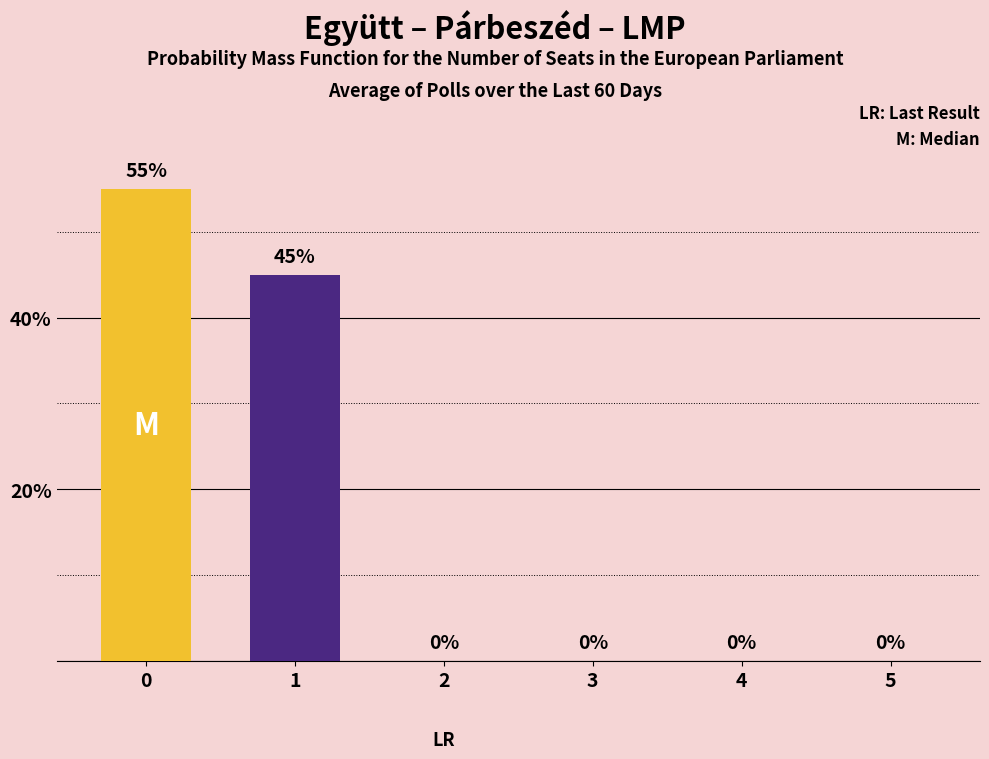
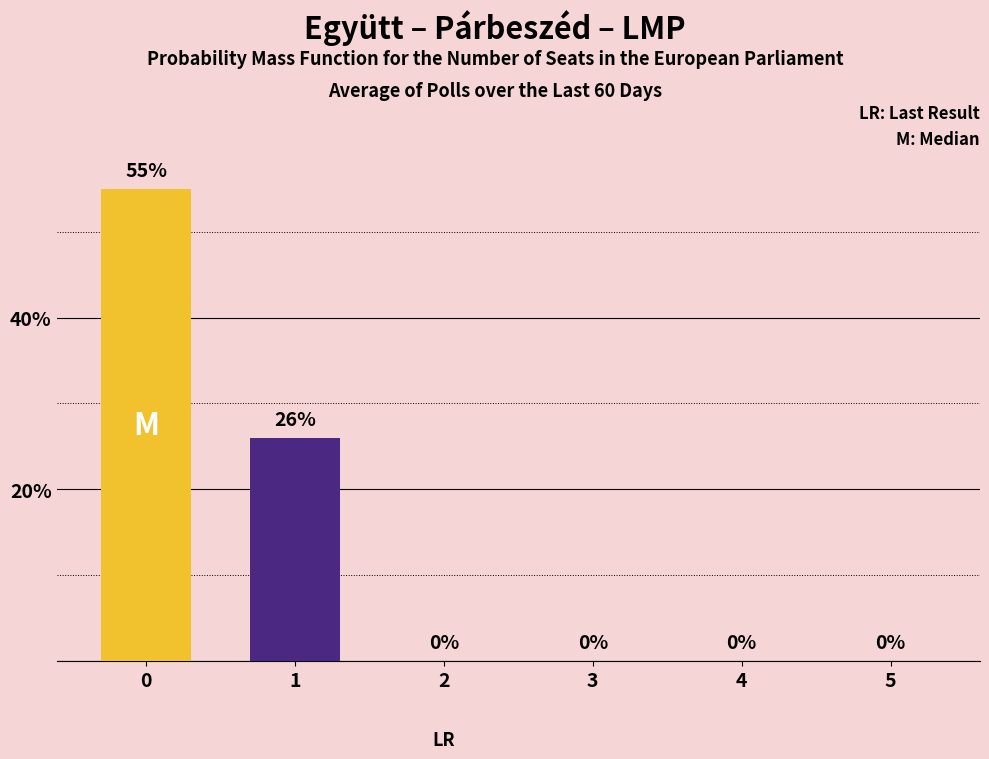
1: 45% -> 26%
